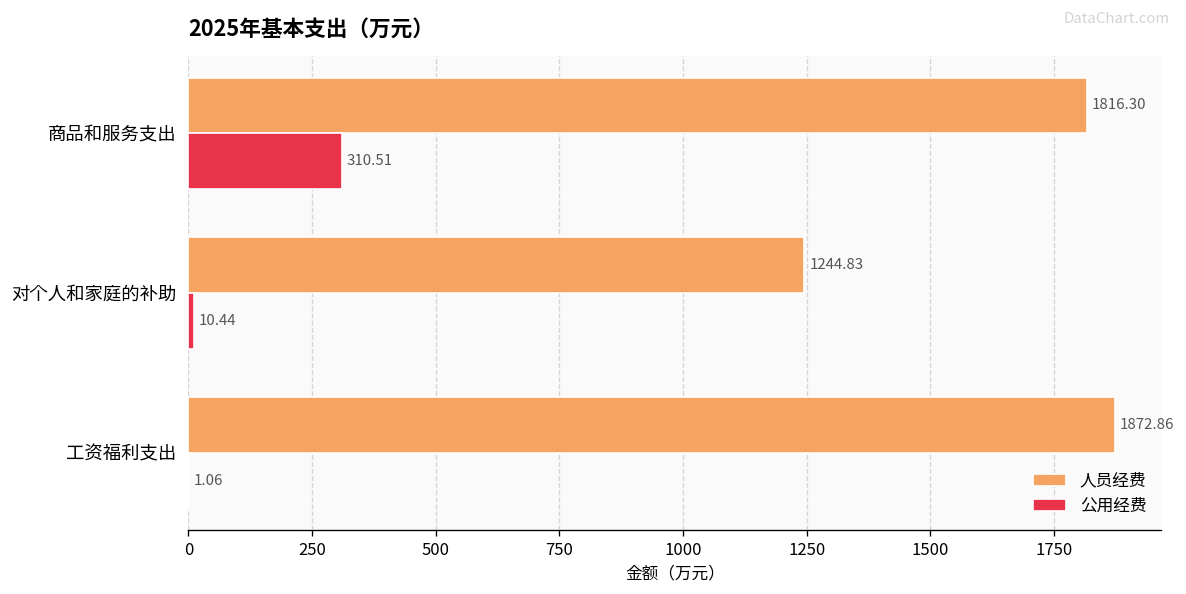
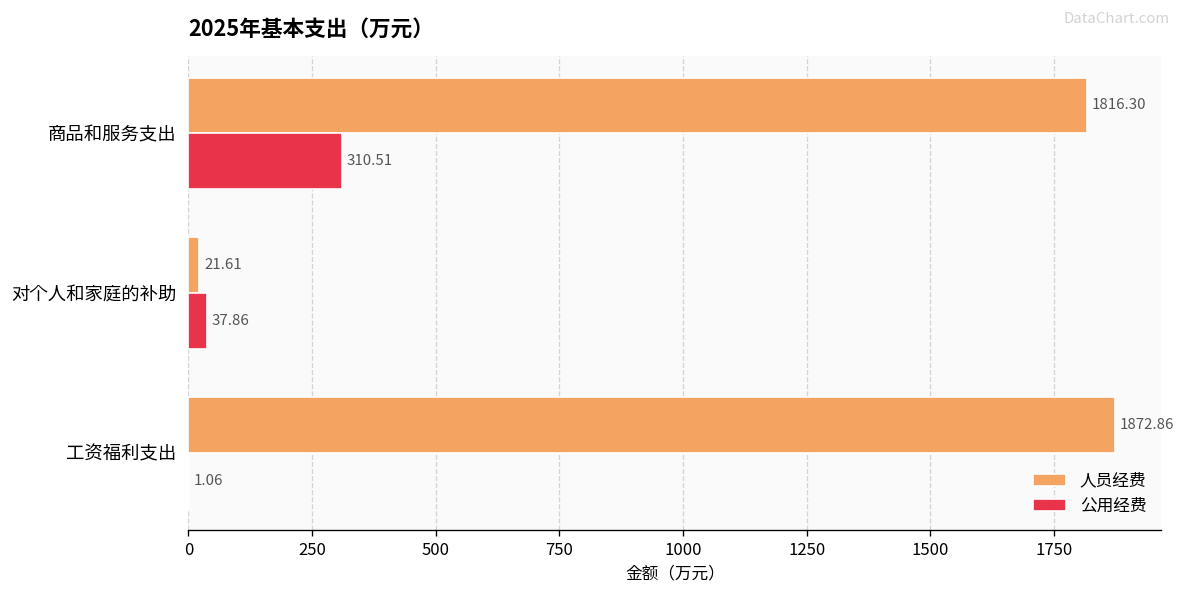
人员经费, 对个人和家庭的补助: 1244.83 -> 21.61
公用经费, 对个人和家庭的补助: 10.44 -> 37.86
